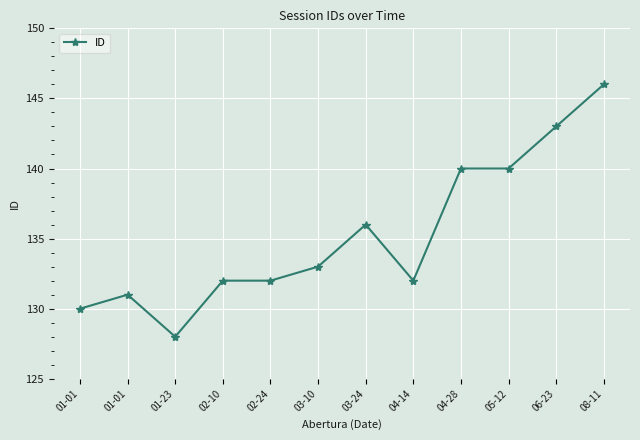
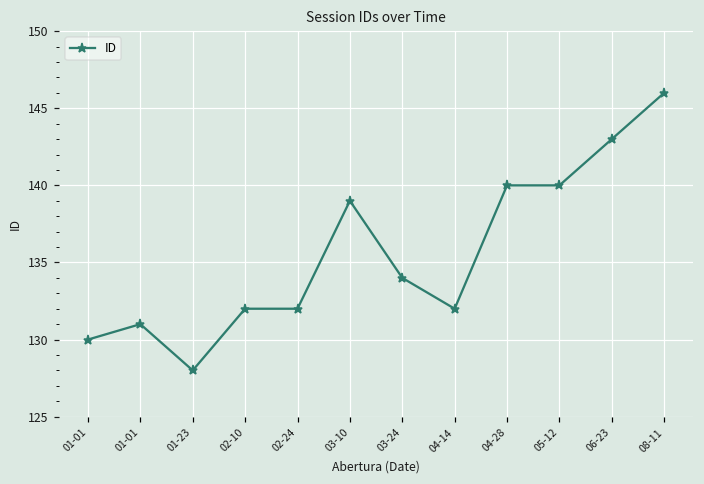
03-10: 133 -> 139
03-24: 136 -> 134
